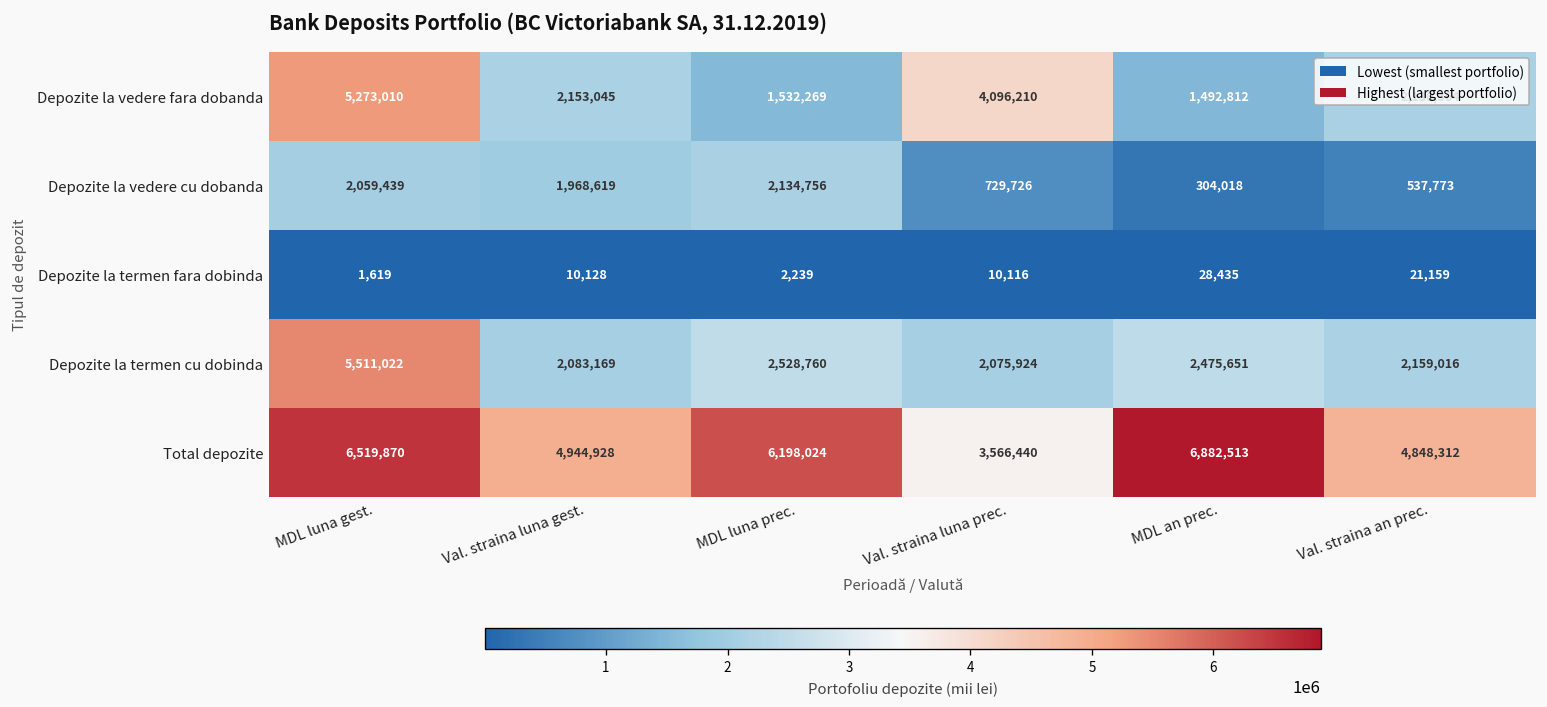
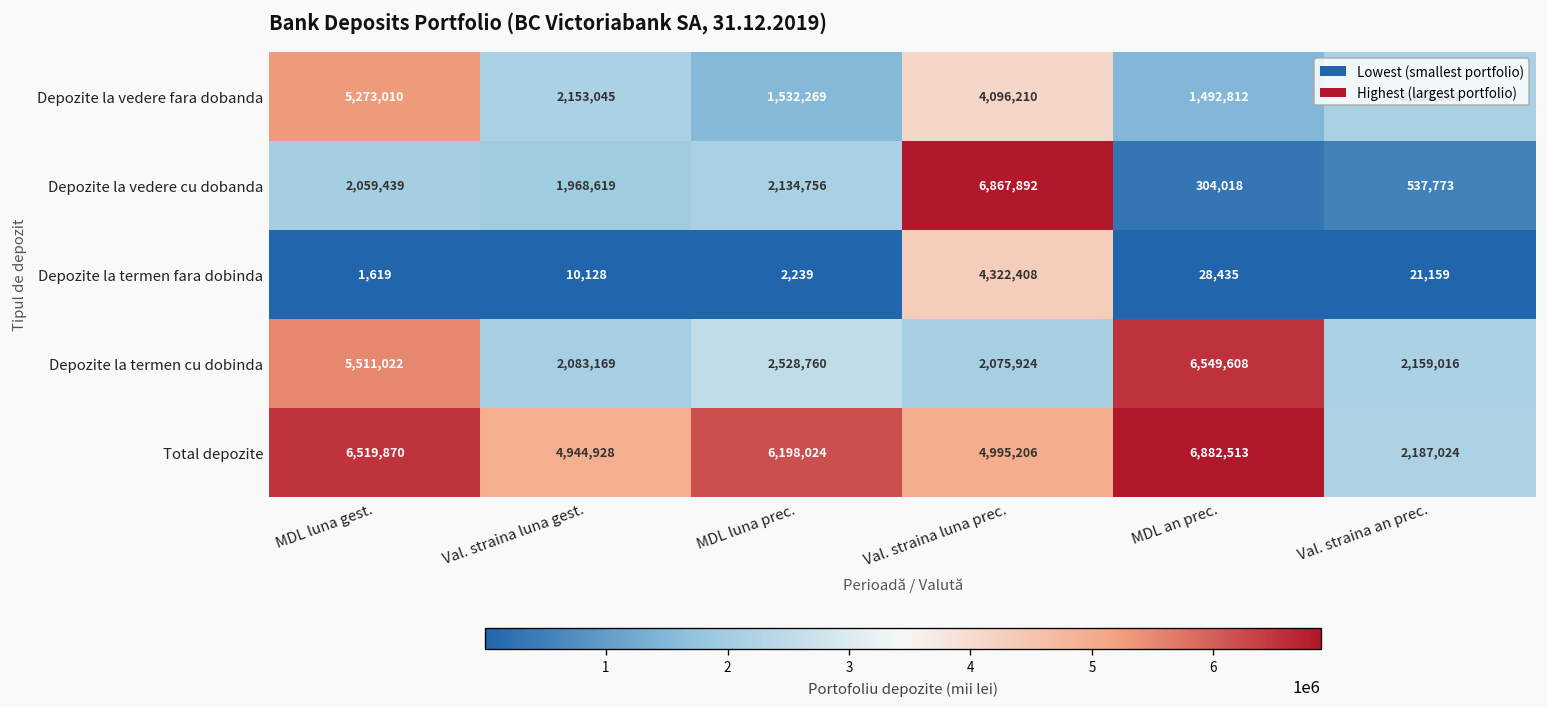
Depozite la vedere cu dobanda, Val. straina luna prec.: 729,726 -> 6,867,892
Depozite la termen fara dobinda, Val. straina luna prec.: 10,116 -> 4,322,408
Depozite la termen cu dobinda, MDL an prec.: 2,475,651 -> 6,549,608
Total depozite, Val. straina luna prec.: 3,566,440 -> 4,995,206
Total depozite, Val. straina an prec.: 4,848,312 -> 2,187,024
